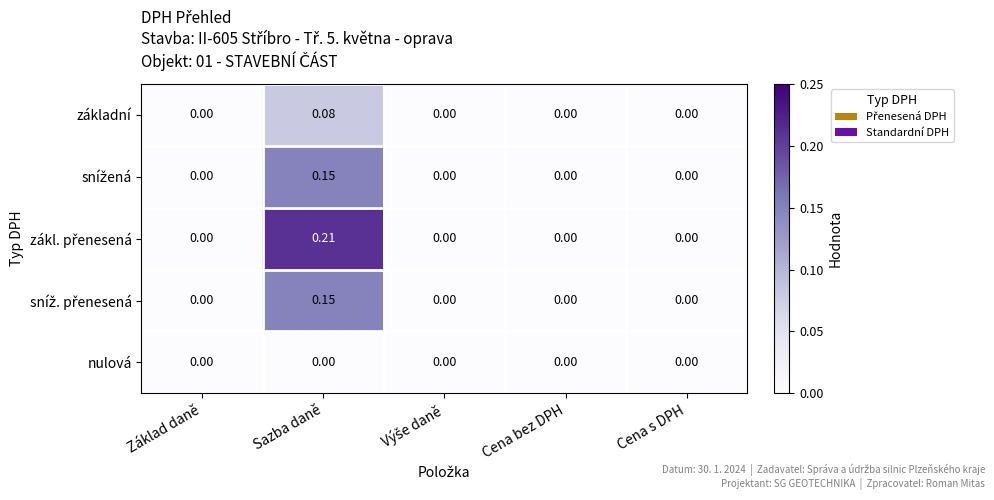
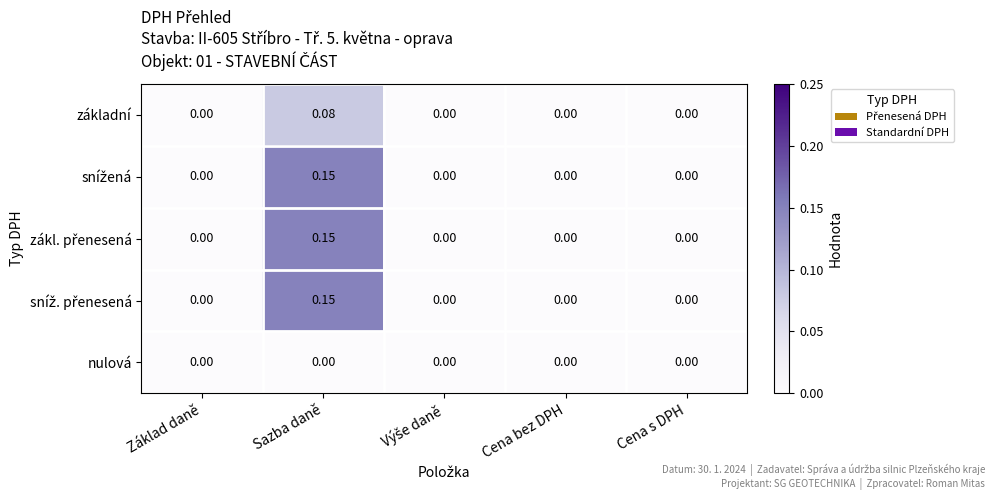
zákl. přenesená, Sazba daně: 0.21 -> 0.15
